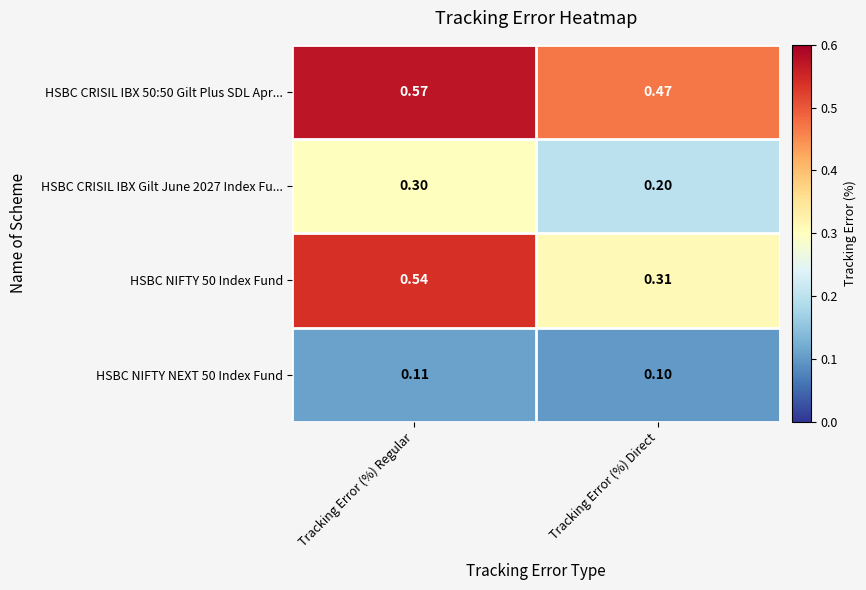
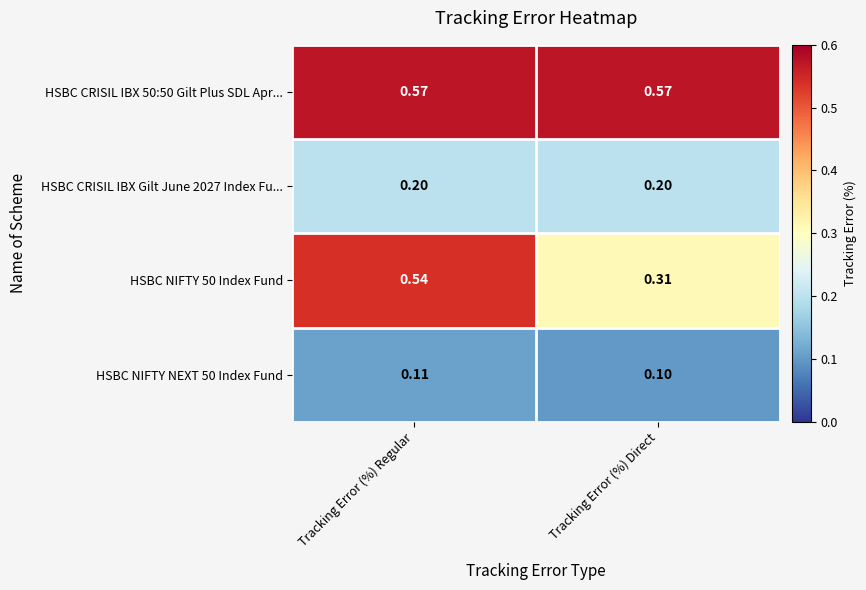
HSBC CRISIL IBX 50:50 Gilt Plus SDL Apr..., Tracking Error (%) Direct: 0.47 -> 0.57
HSBC CRISIL IBX Gilt June 2027 Index Fu..., Tracking Error (%) Regular: 0.30 -> 0.20
